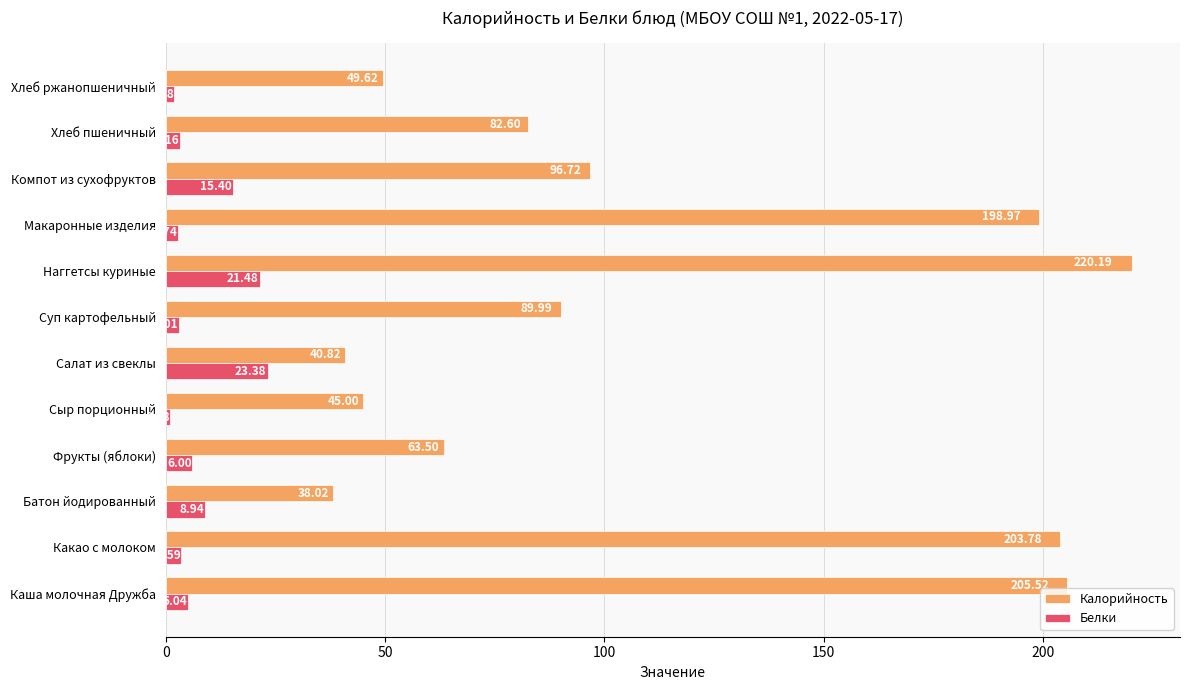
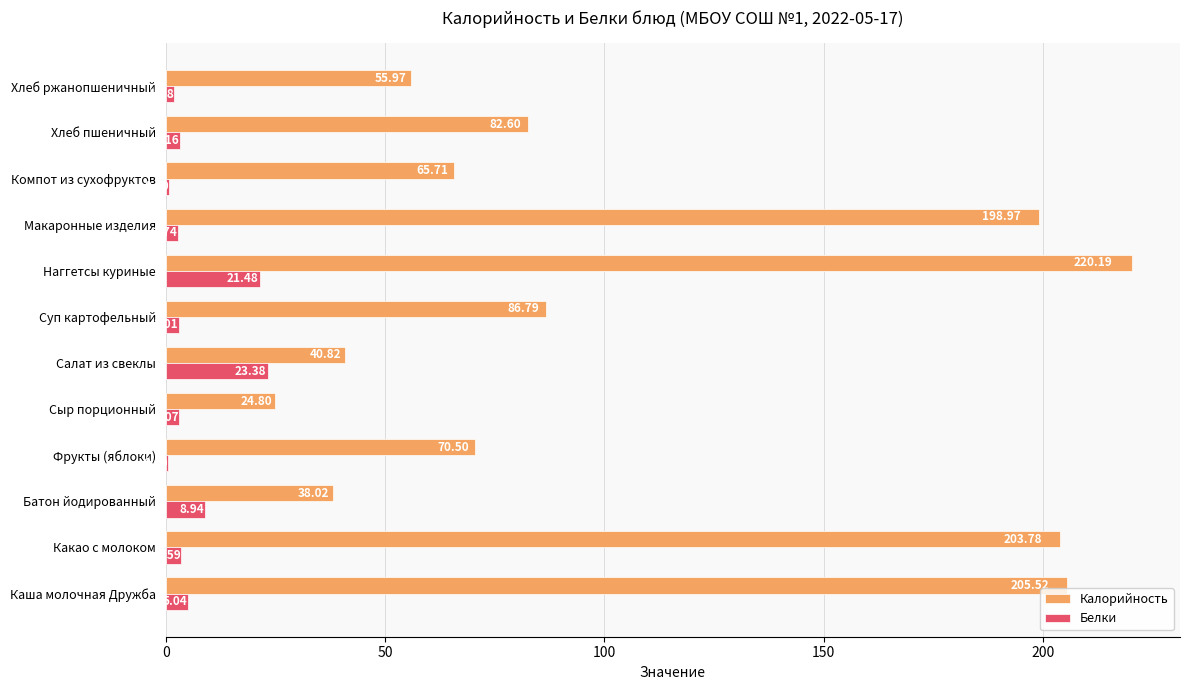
Калорийность, Хлеб ржанопшеничный: 49.62 -> 55.97
Калорийность, Компот из сухофруктов: 96.72 -> 65.71
Белки, Компот из сухофруктов: 15 -> 1
Калорийность, Суп картофельный: 89.99 -> 86.79
Калорийность, Сыр порционный: 45.00 -> 24.80
Белки, Сыр порционный: 1 -> 3
Калорийность, Фрукты (яблоки): 63.50 -> 70.50
Белки, Фрукты (яблоки): 6 -> 1
